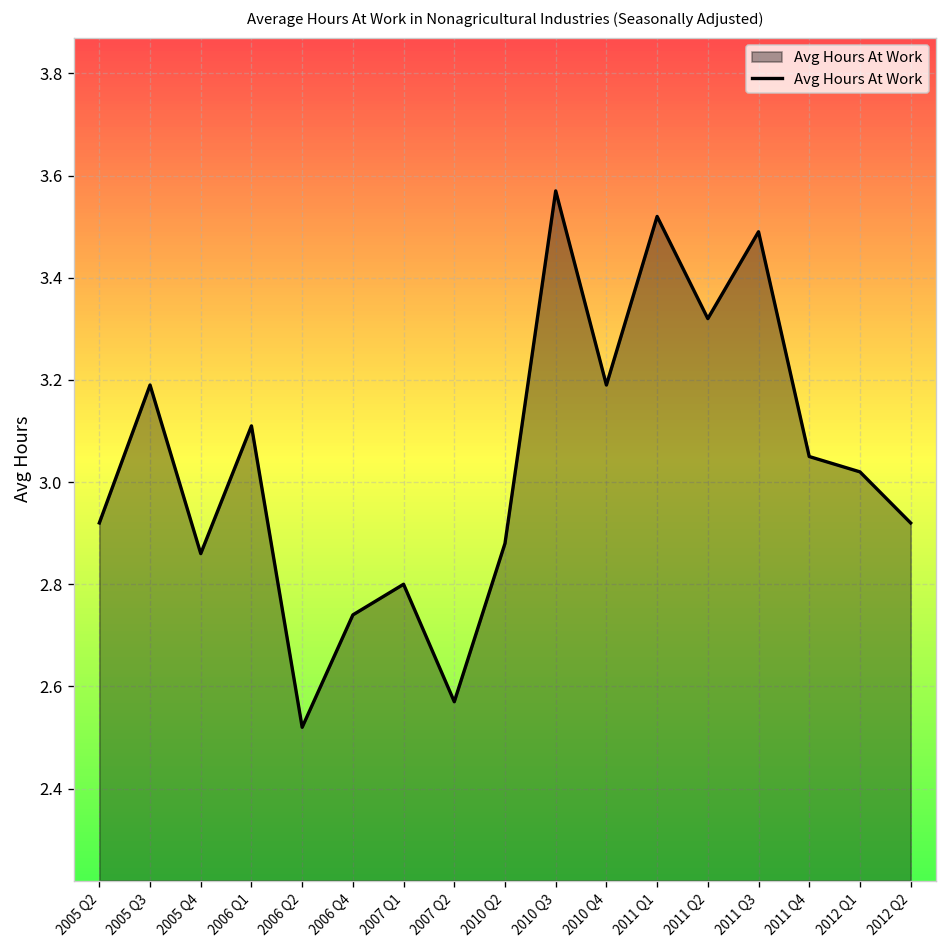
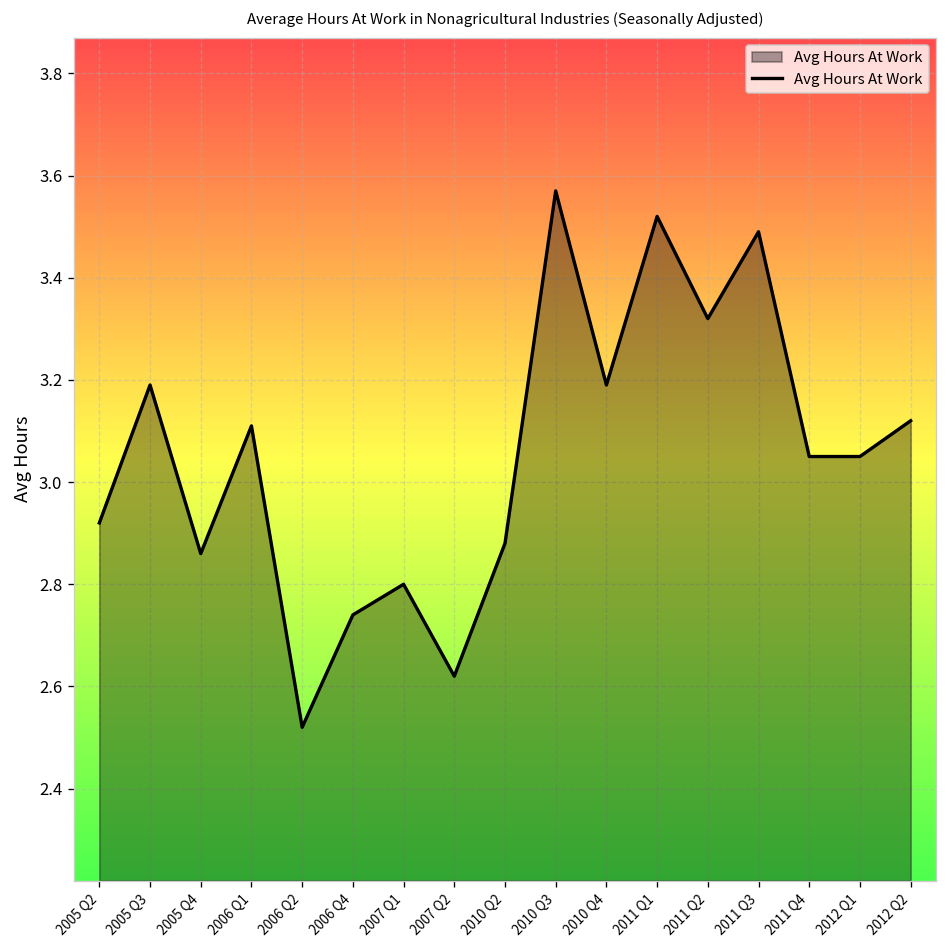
2007 Q2: 2.57 -> 2.62
2012 Q1: 3.02 -> 3.05
2012 Q2: 2.92 -> 3.12
